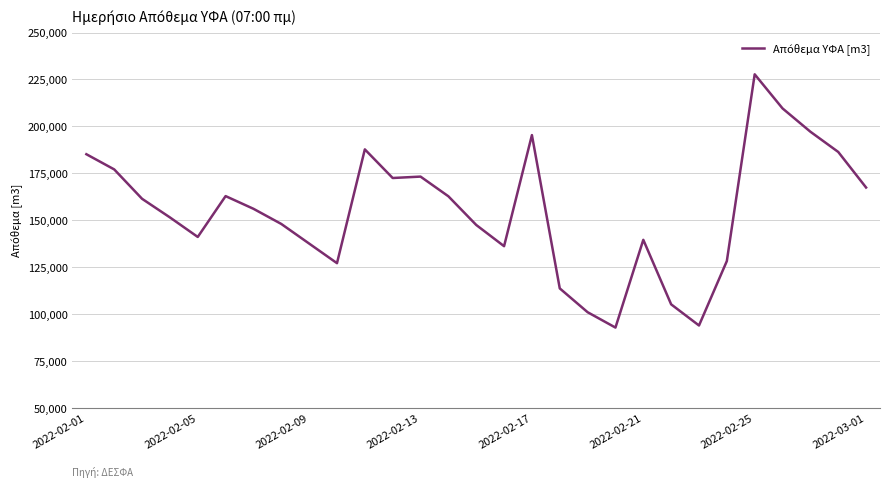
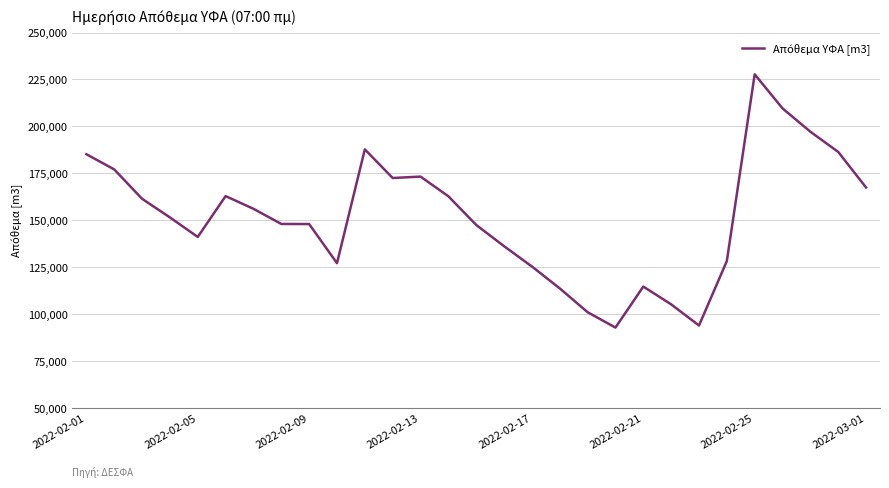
2022-02-09: 138,000 -> 148,000
2022-02-17: 195,000 -> 125,000
2022-02-21: 140,000 -> 115,000
